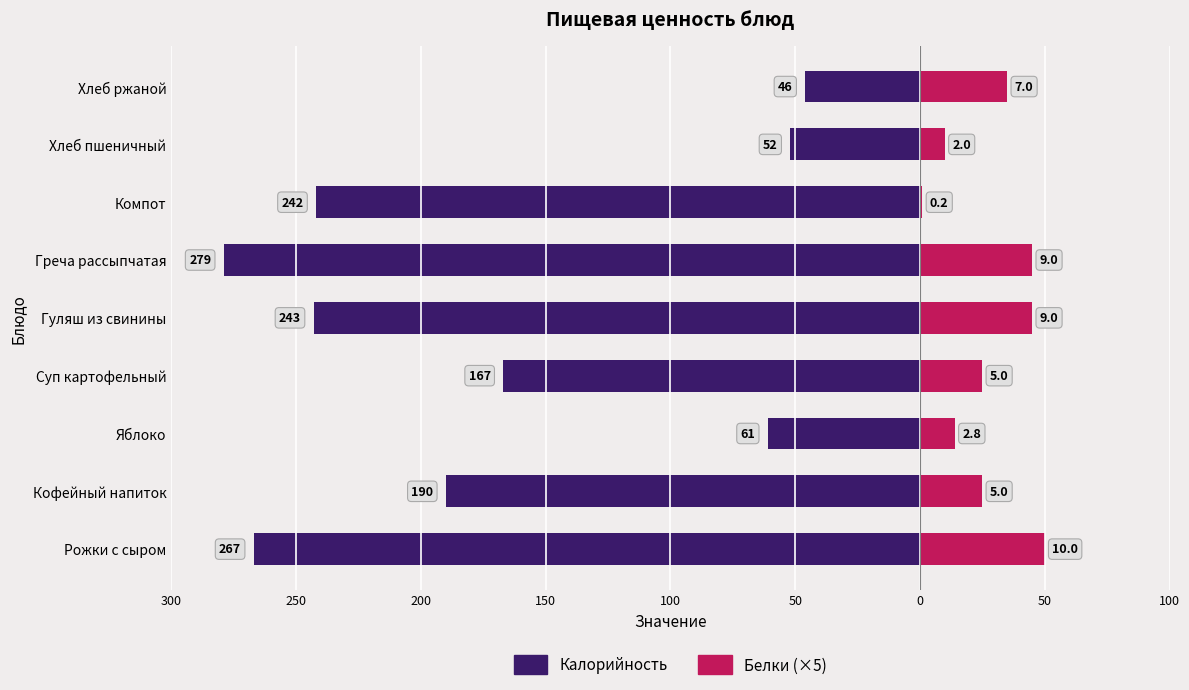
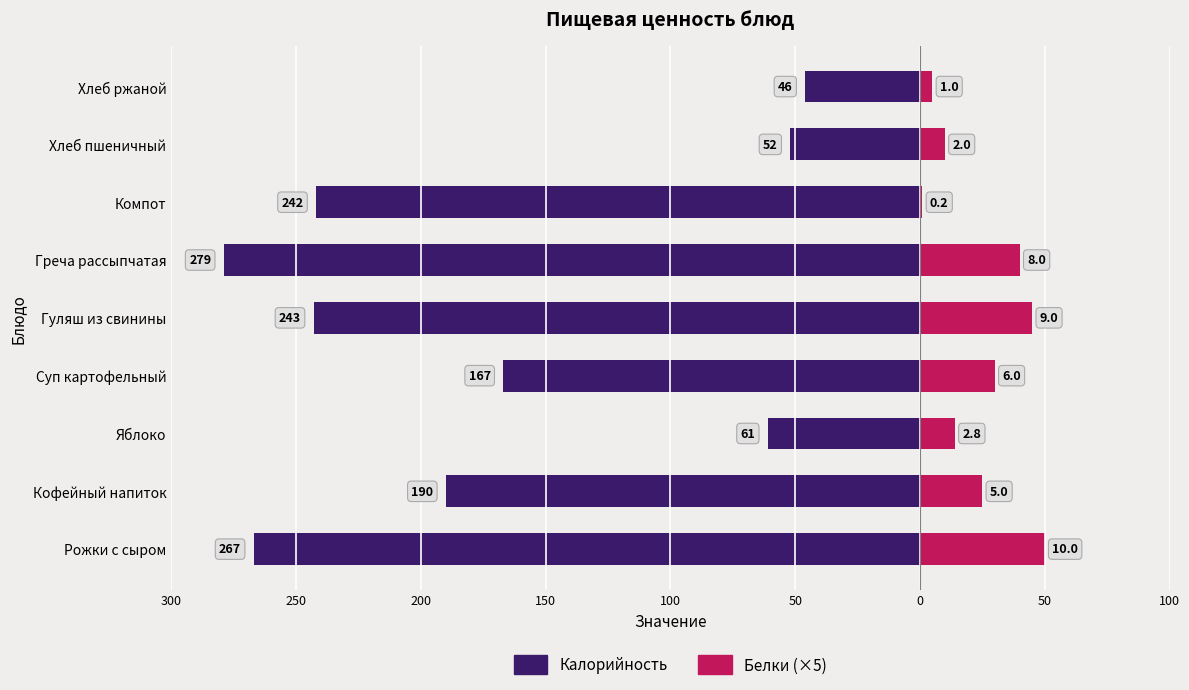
Белки (×5), Хлеб ржаной: 7.0 -> 1.0
Белки (×5), Греча рассыпчатая: 9.0 -> 8.0
Белки (×5), Суп картофельный: 5.0 -> 6.0
